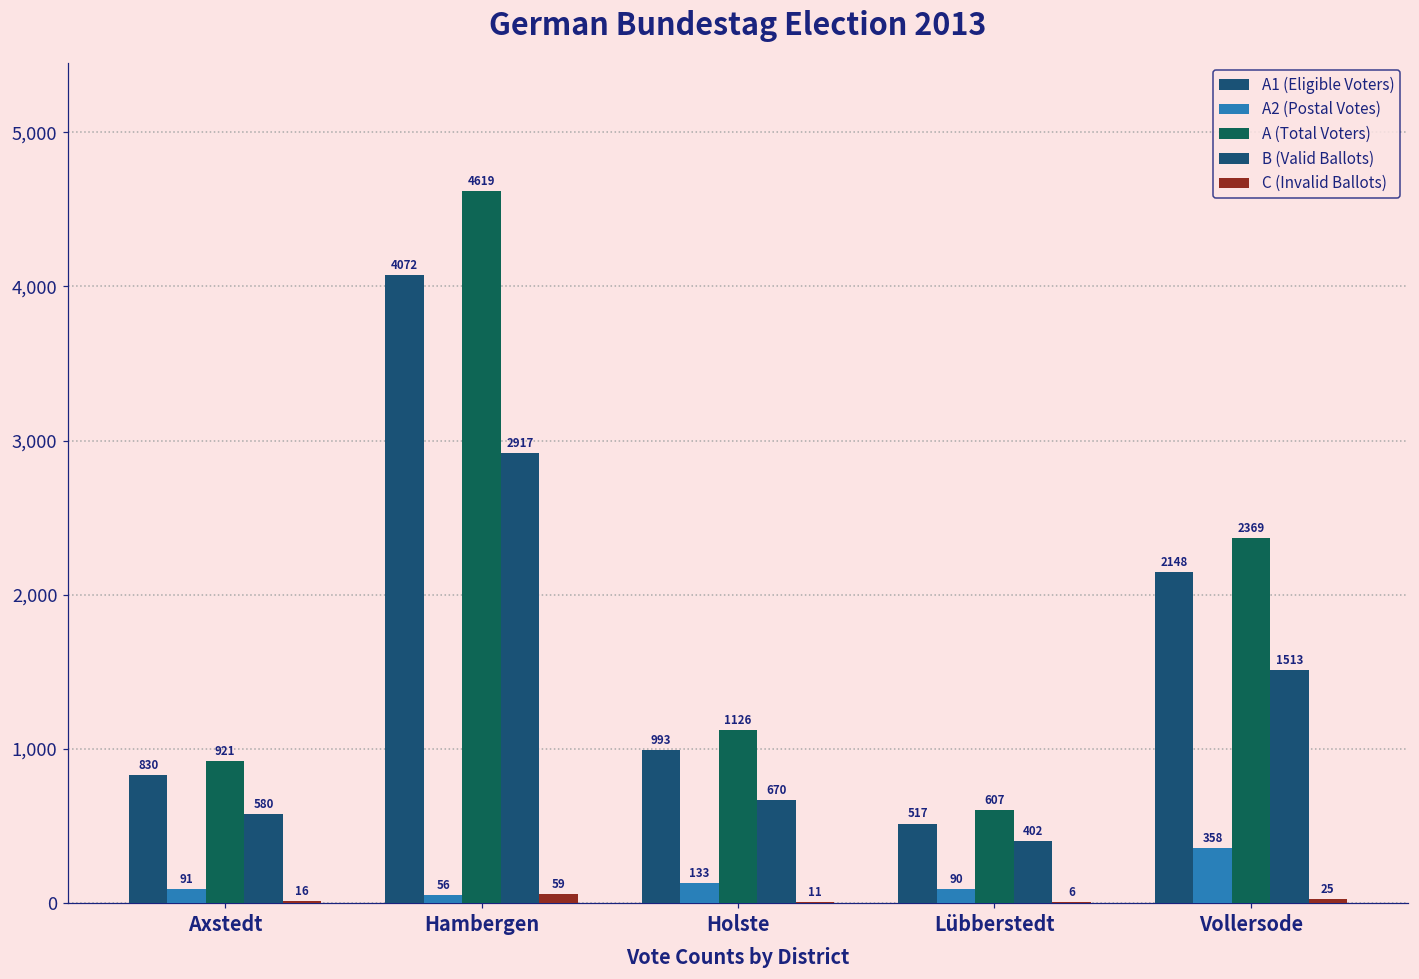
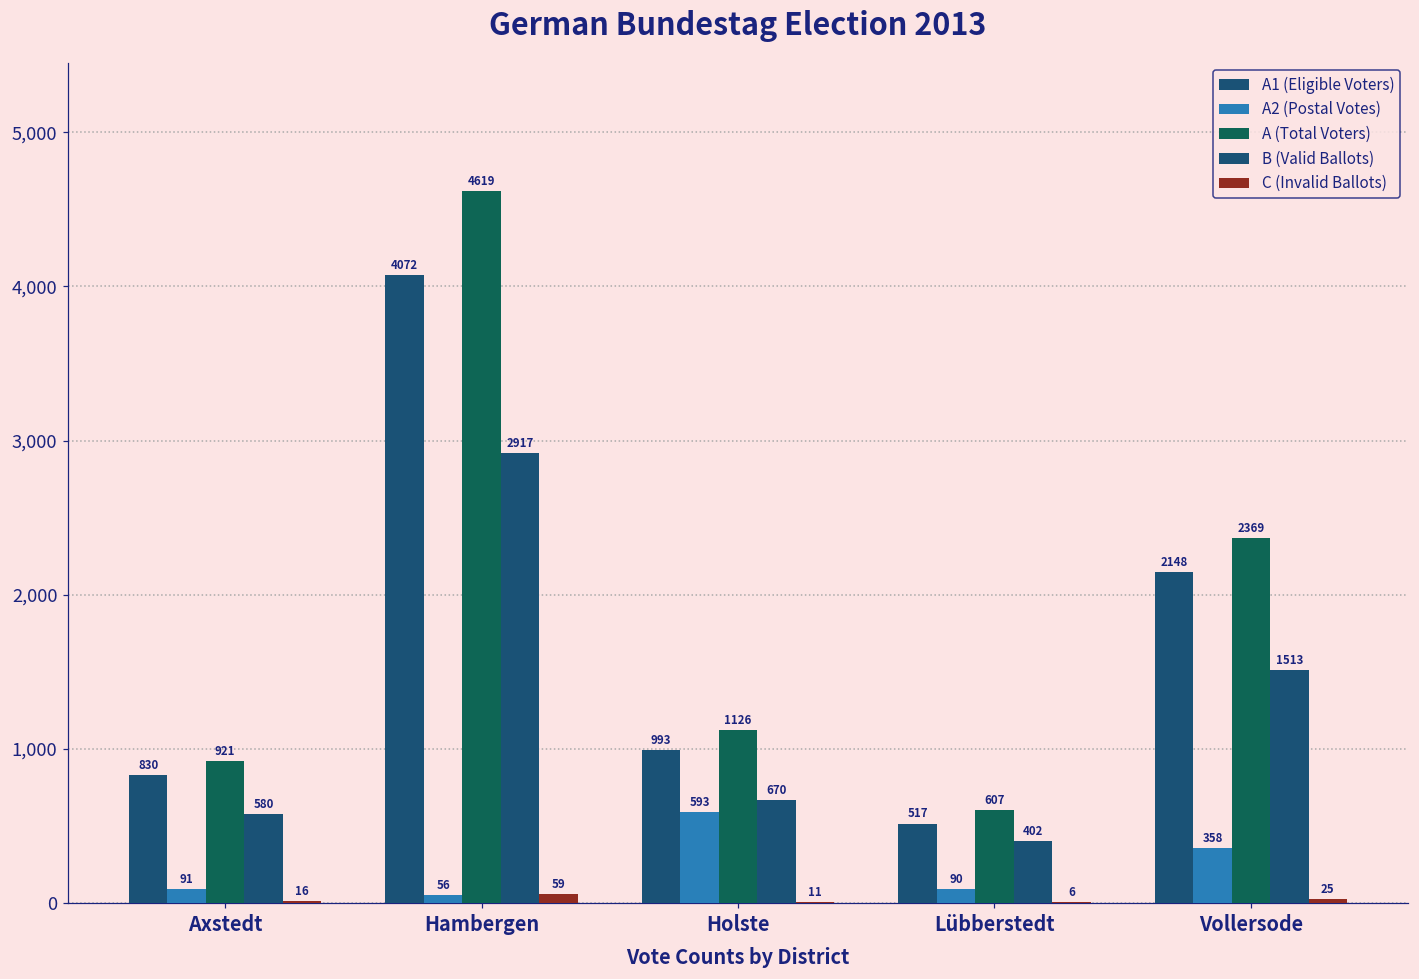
A2 (Postal Votes), Holste: 133 -> 593
